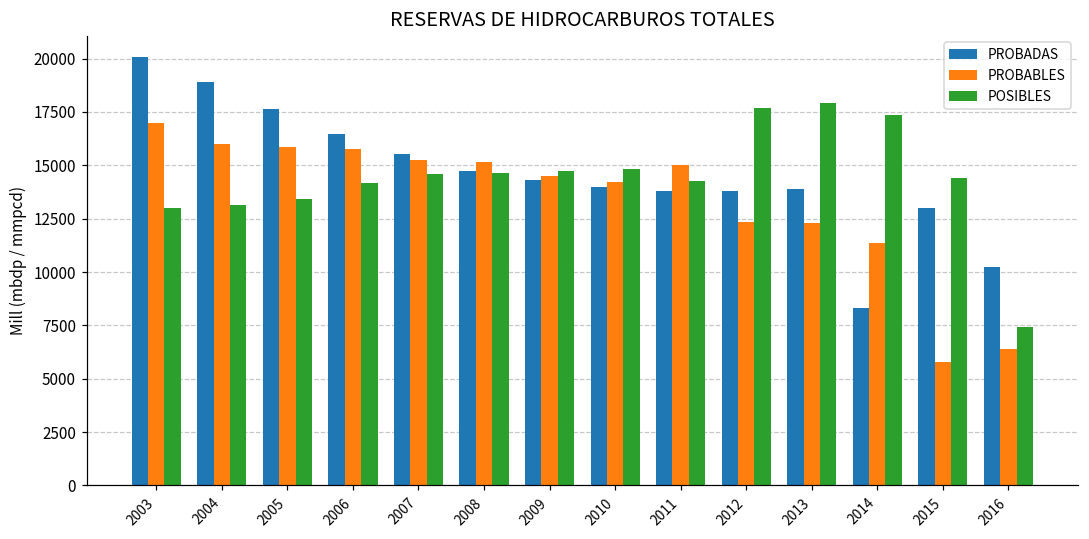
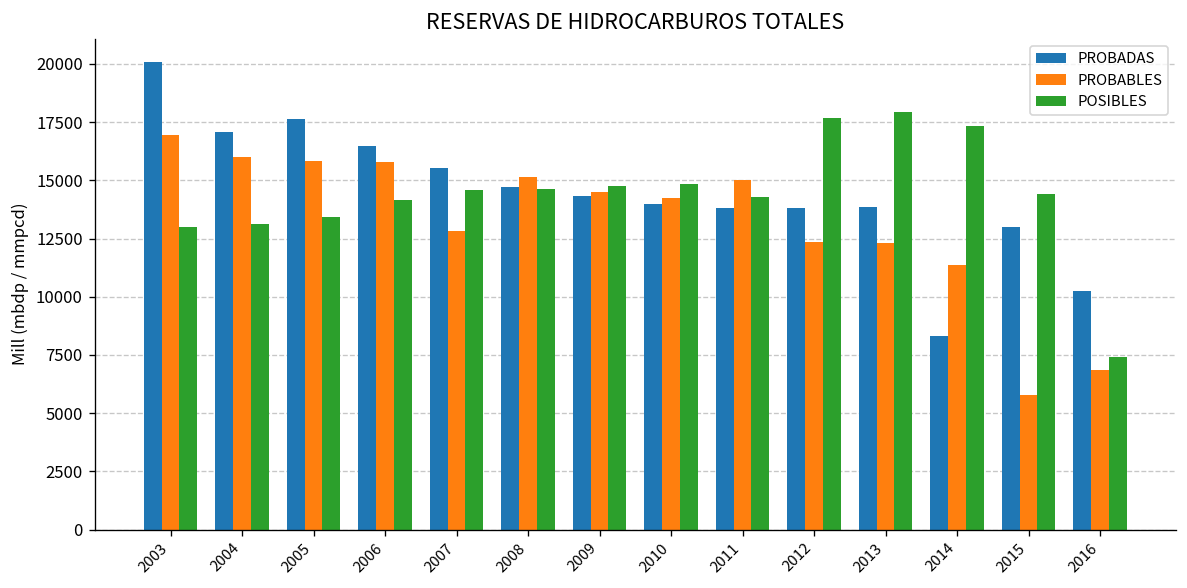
PROBADAS, 2004: 18900 -> 17100
PROBABLES, 2007: 15300 -> 12800
PROBABLES, 2016: 6400 -> 6900
